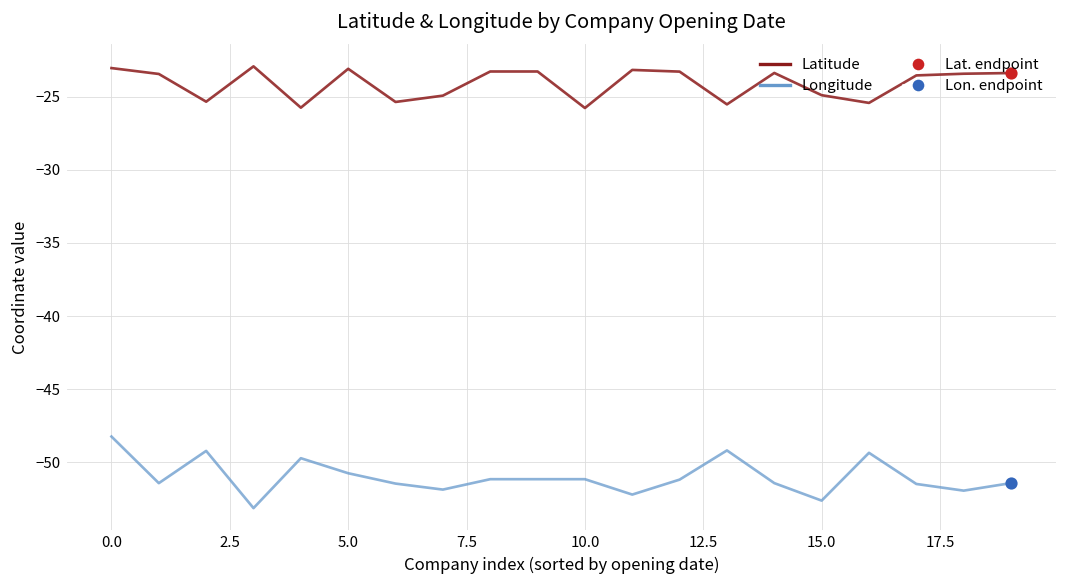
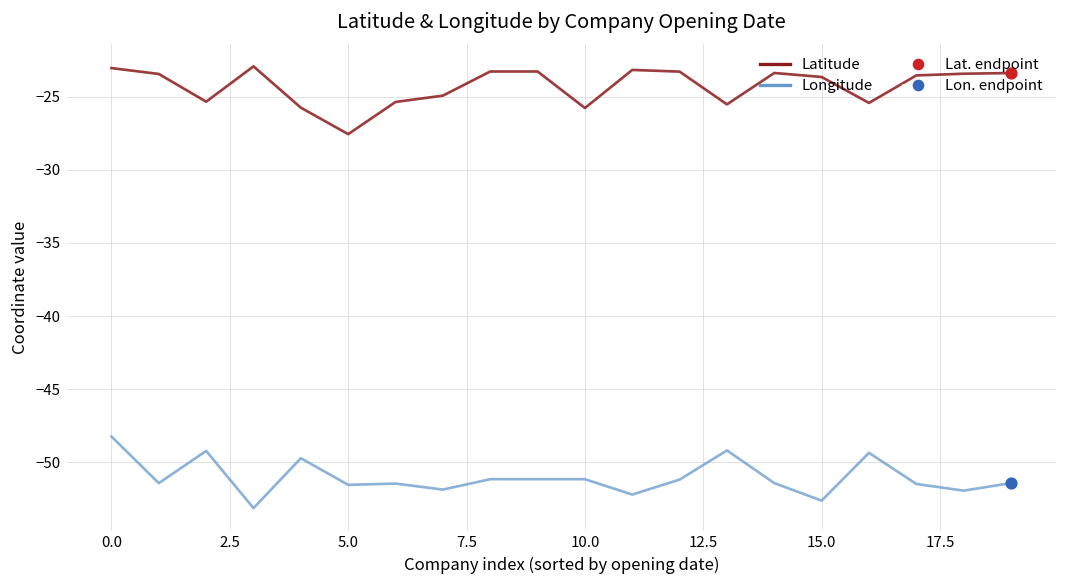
Latitude, 5.0: -23.1 -> -27.6
Longitude, 5.0: -50.7 -> -51.5
Latitude, 15.0: -24.9 -> -23.7
